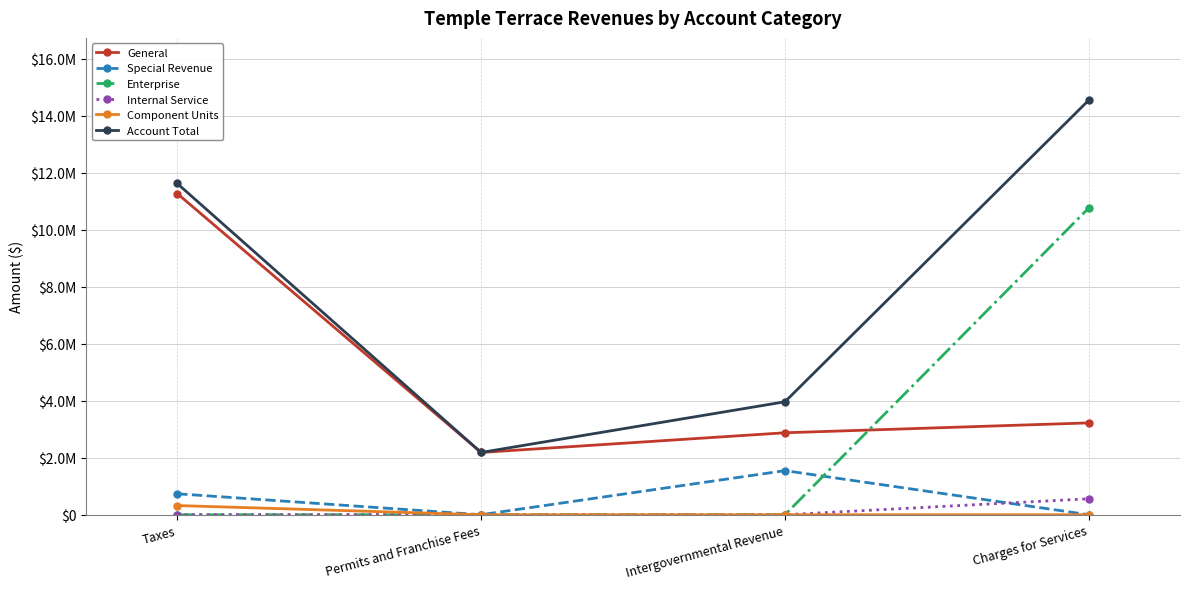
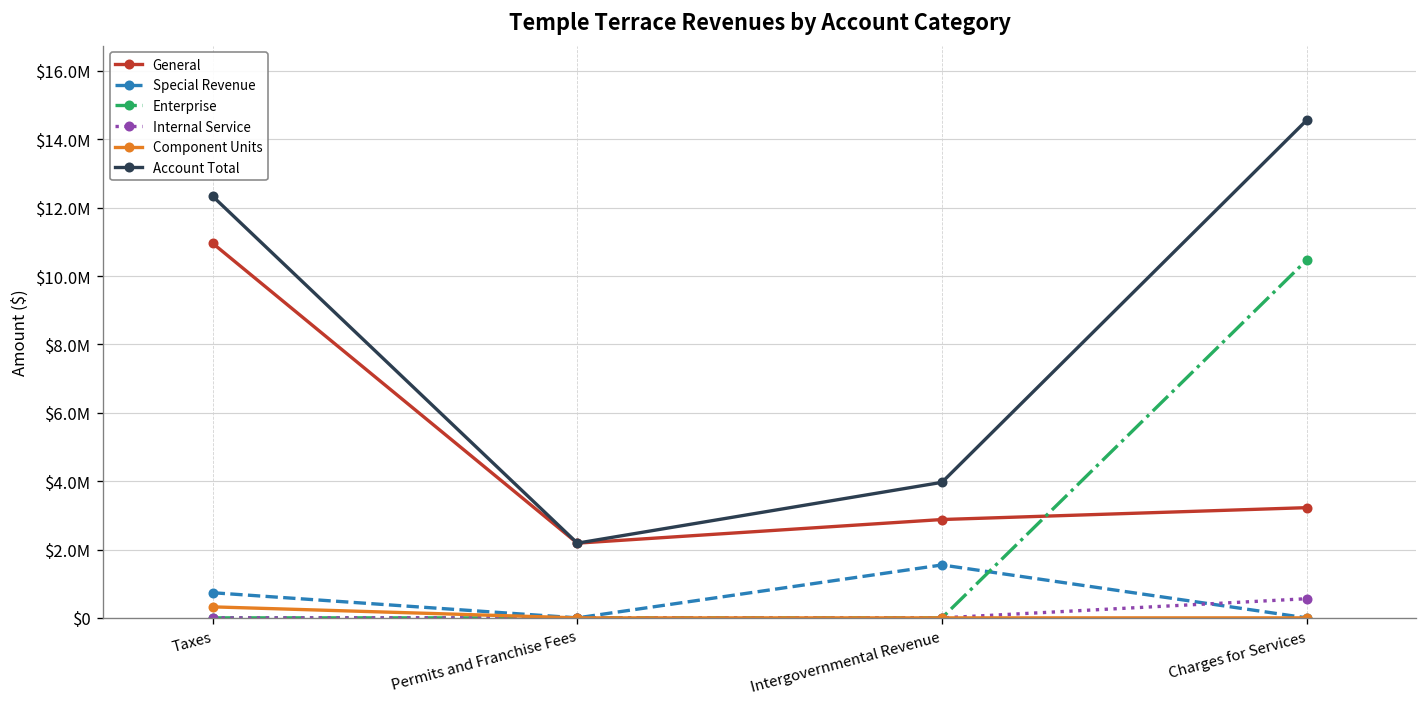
General, Taxes: $11300000 -> $11000000
Account Total, Taxes: $11600000 -> $12300000
Enterprise, Charges for Services: $10800000 -> $10500000
